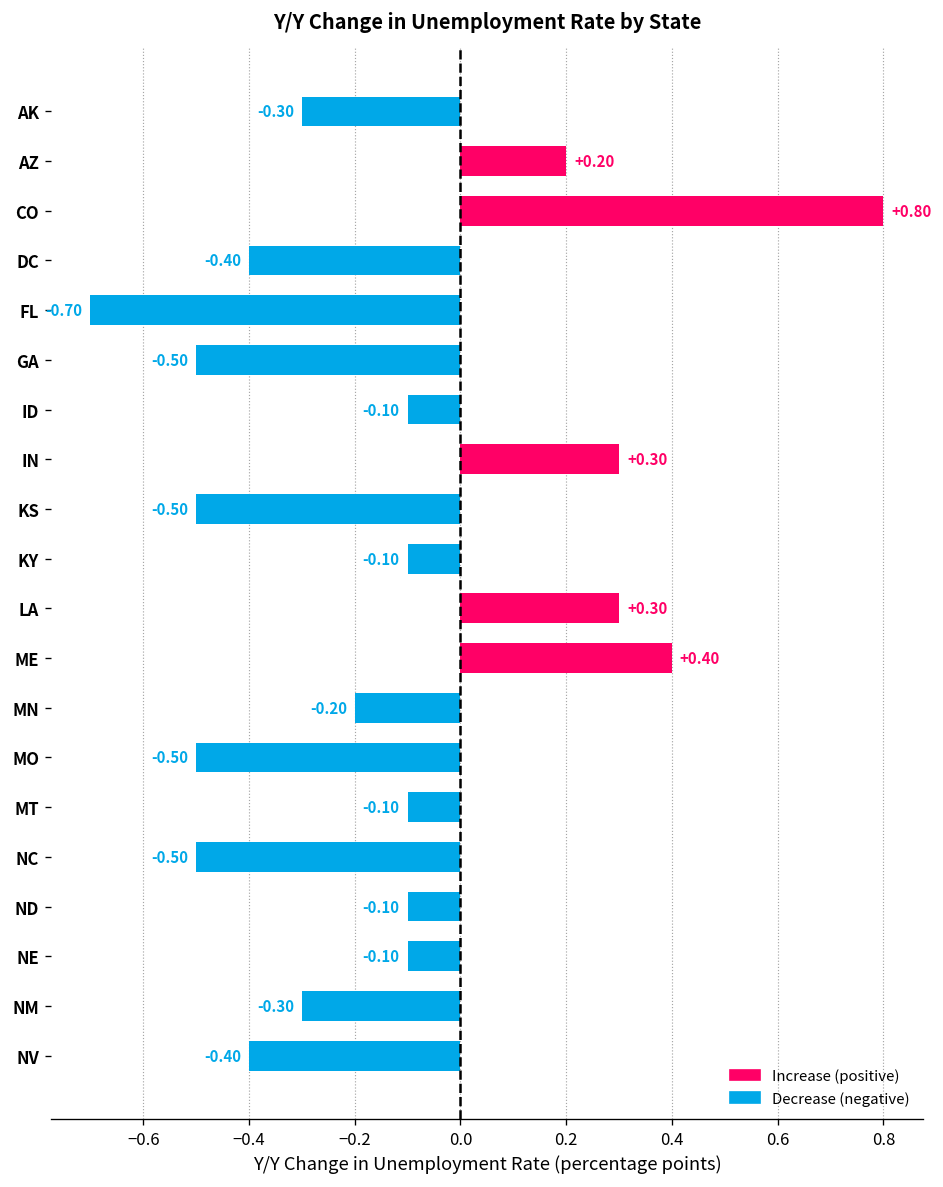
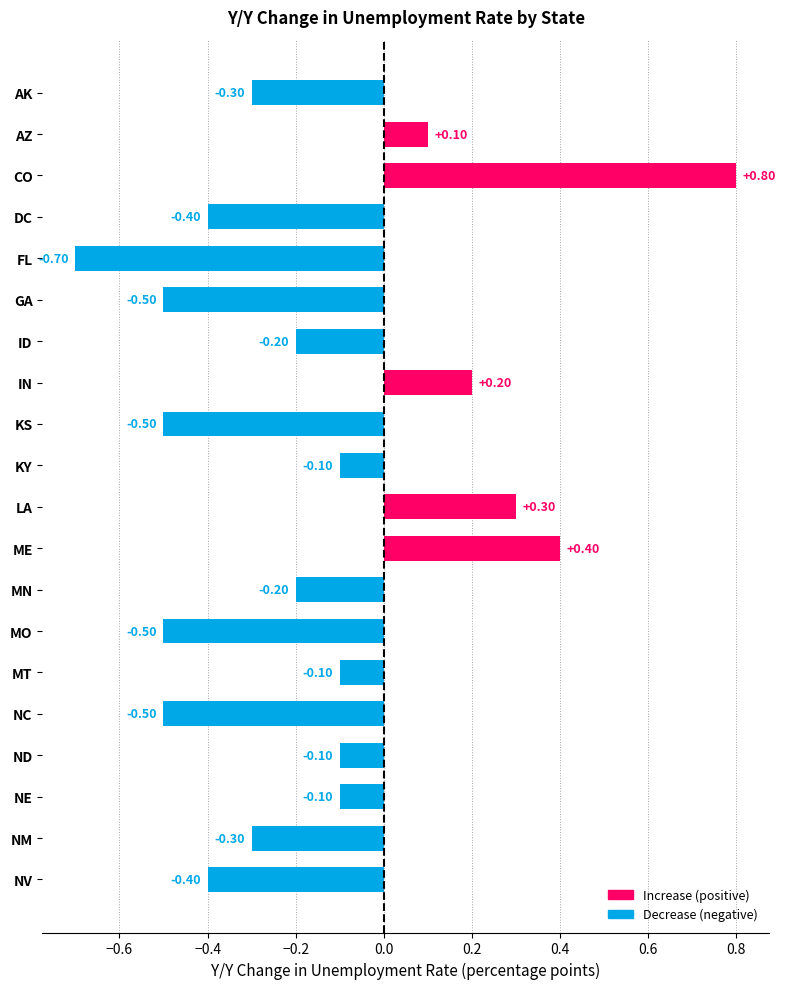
AZ: +0.20 -> +0.10
ID: -0.10 -> -0.20
IN: +0.30 -> +0.20
